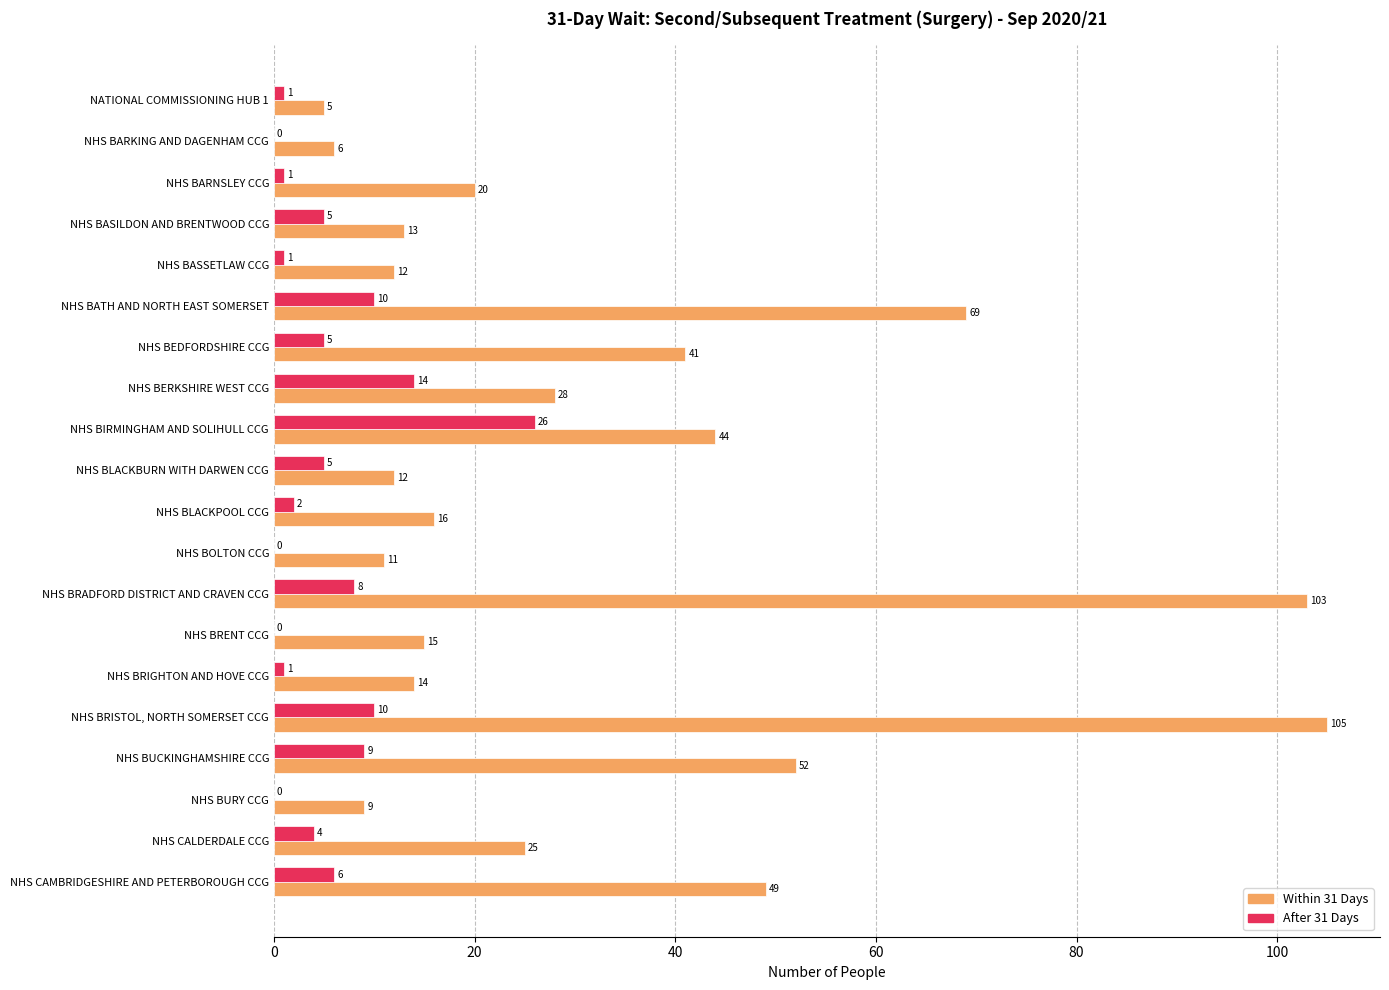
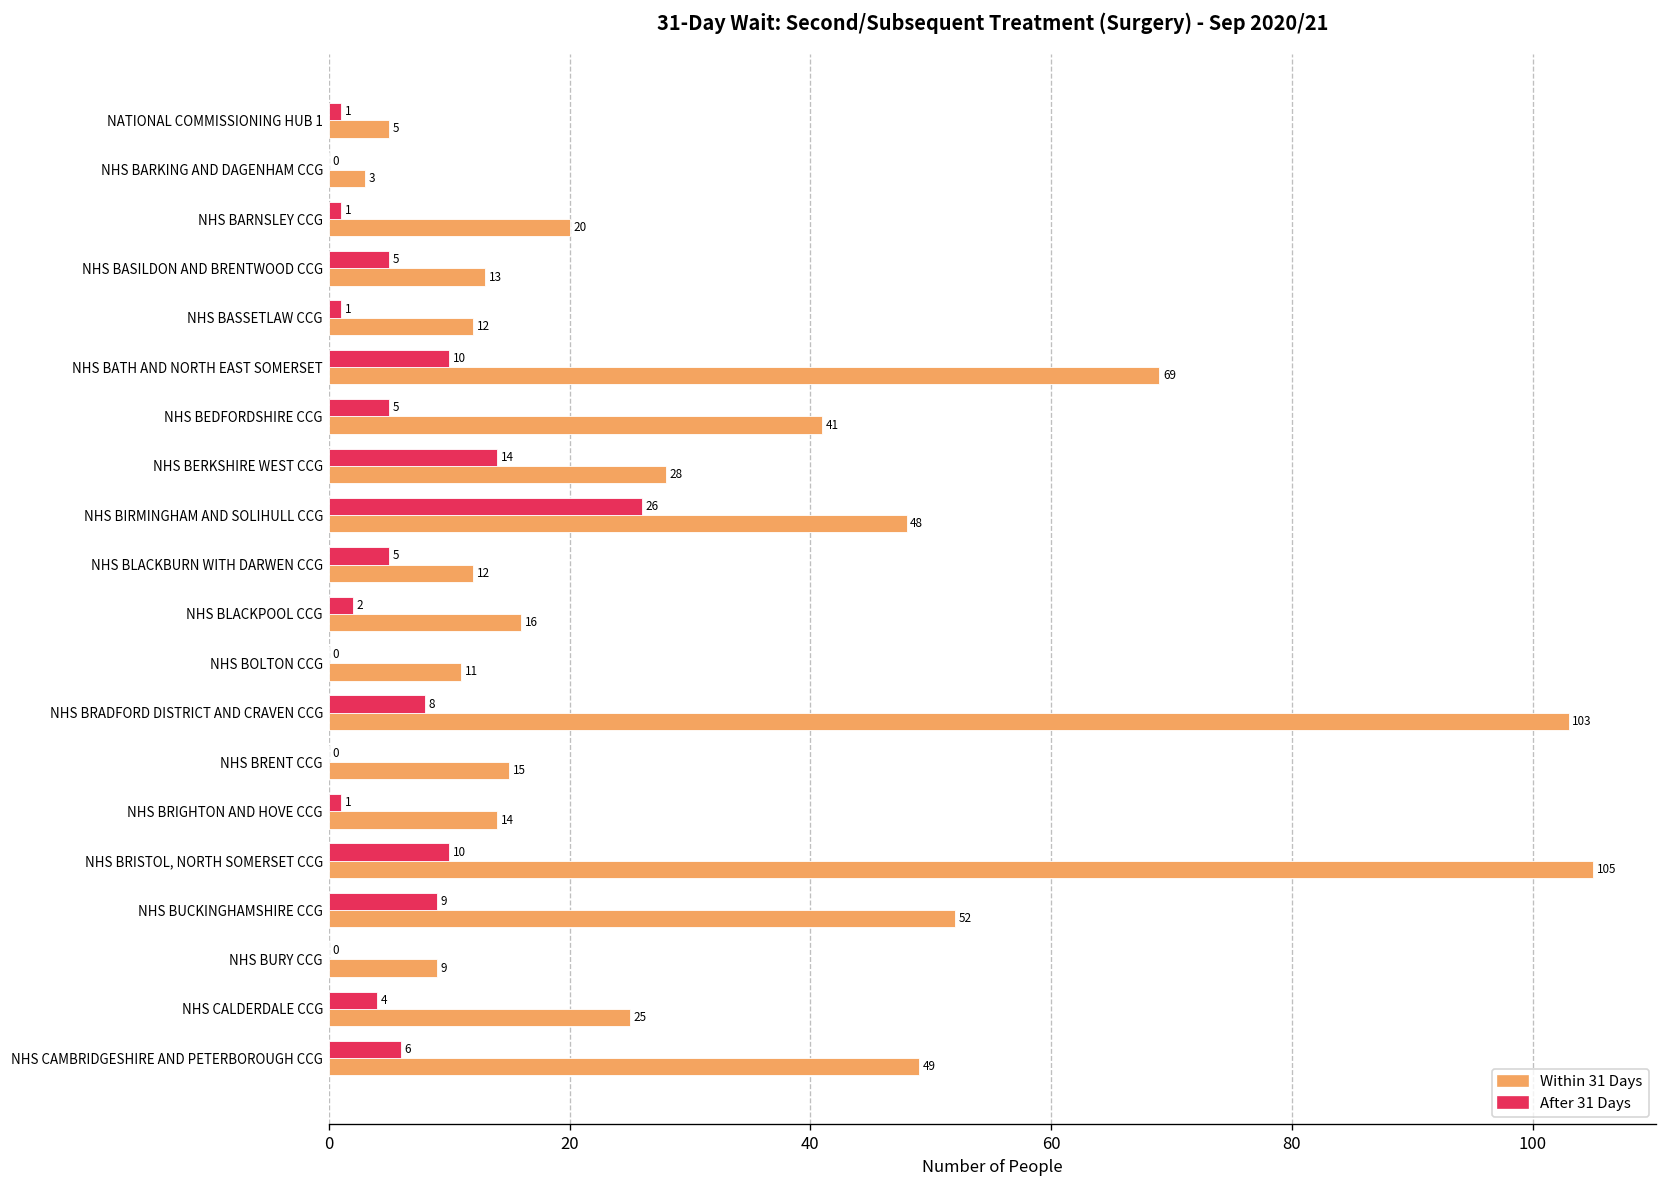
Within 31 Days, NHS BARKING AND DAGENHAM CCG: 6 -> 3
Within 31 Days, NHS BIRMINGHAM AND SOLIHULL CCG: 44 -> 48
